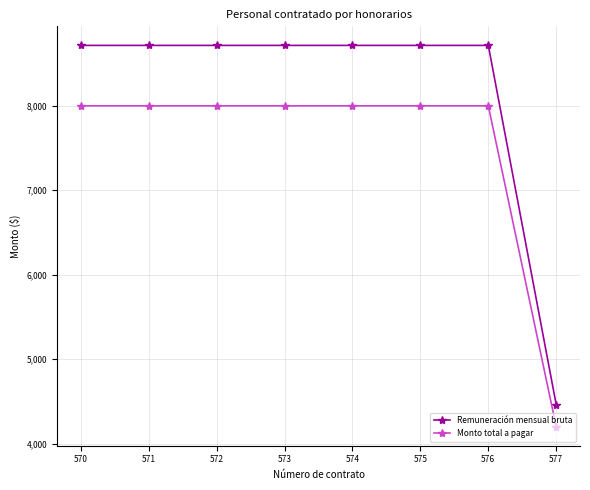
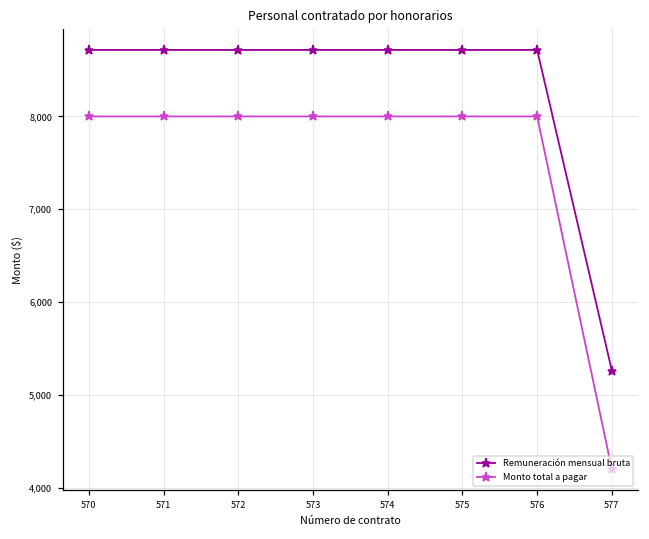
Remuneración mensual bruta, 577: 4,500 -> 5,300
